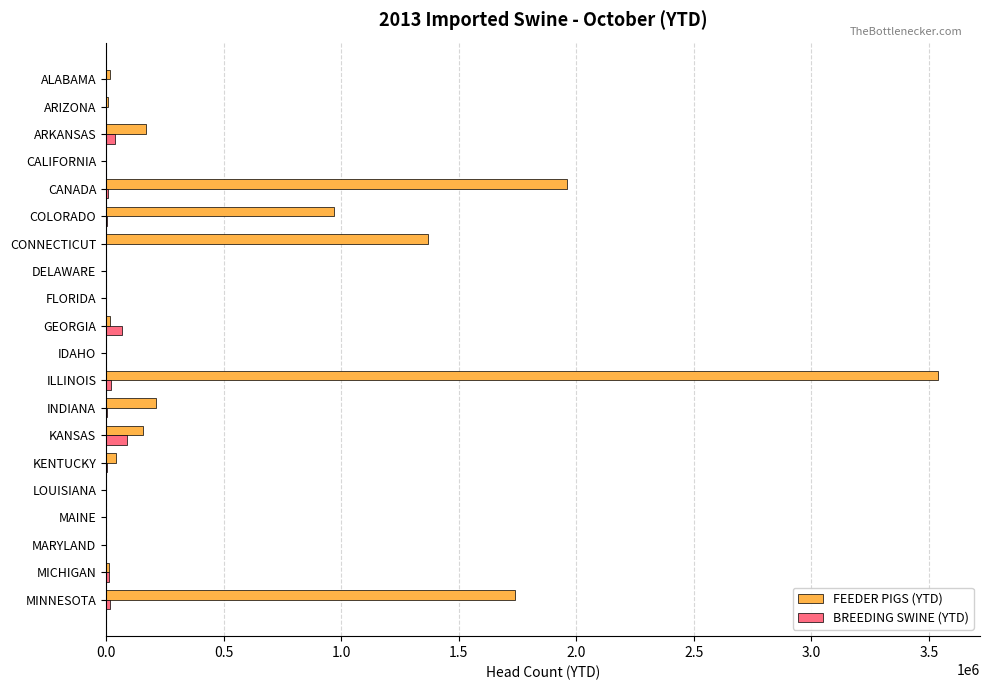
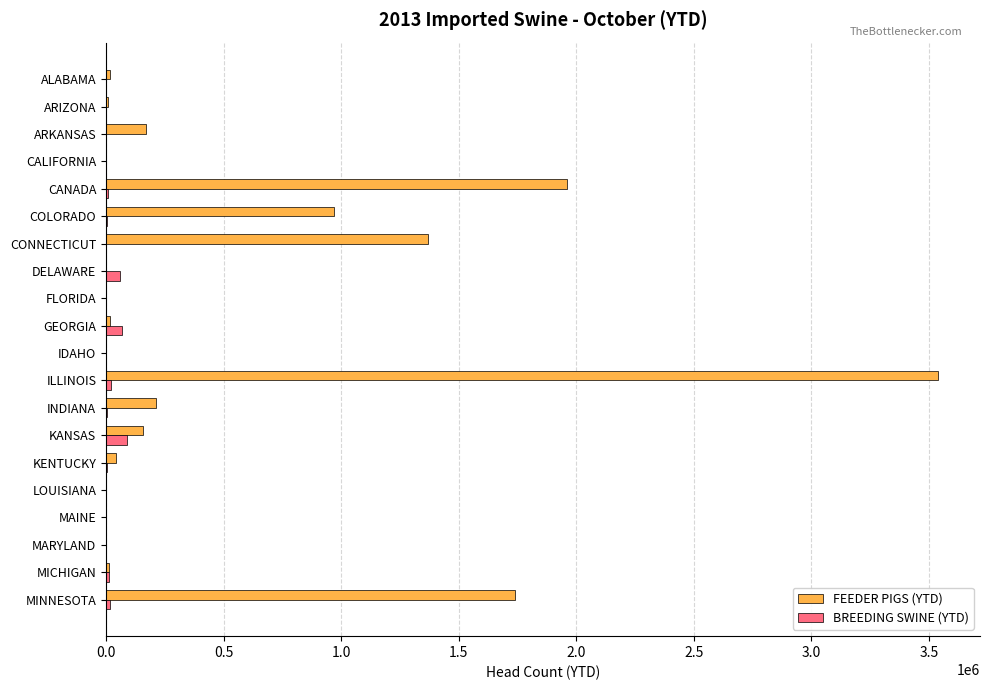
BREEDING SWINE (YTD), ARKANSAS: 40000 -> 0
BREEDING SWINE (YTD), DELAWARE: 0 -> 60000
